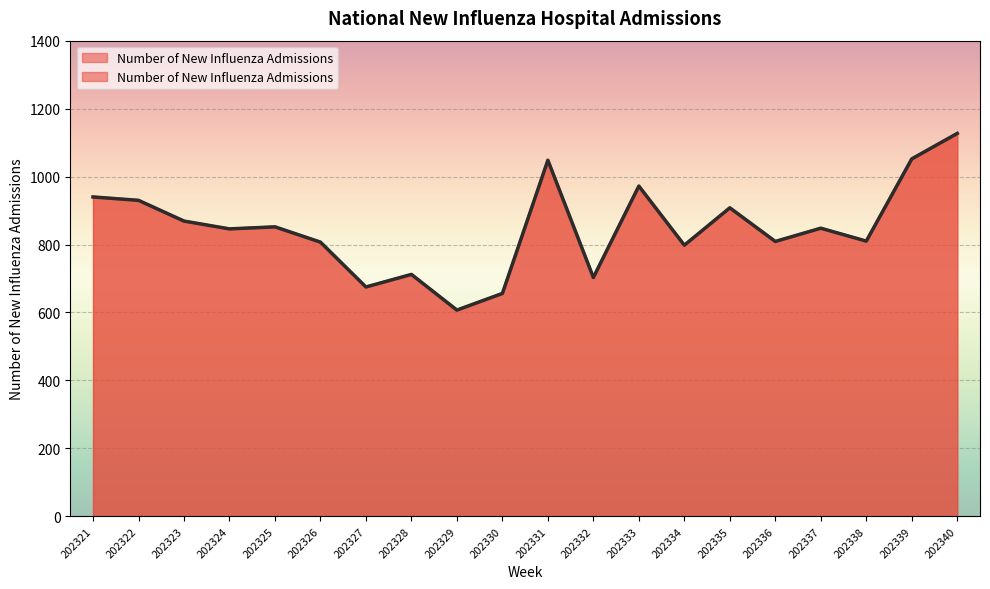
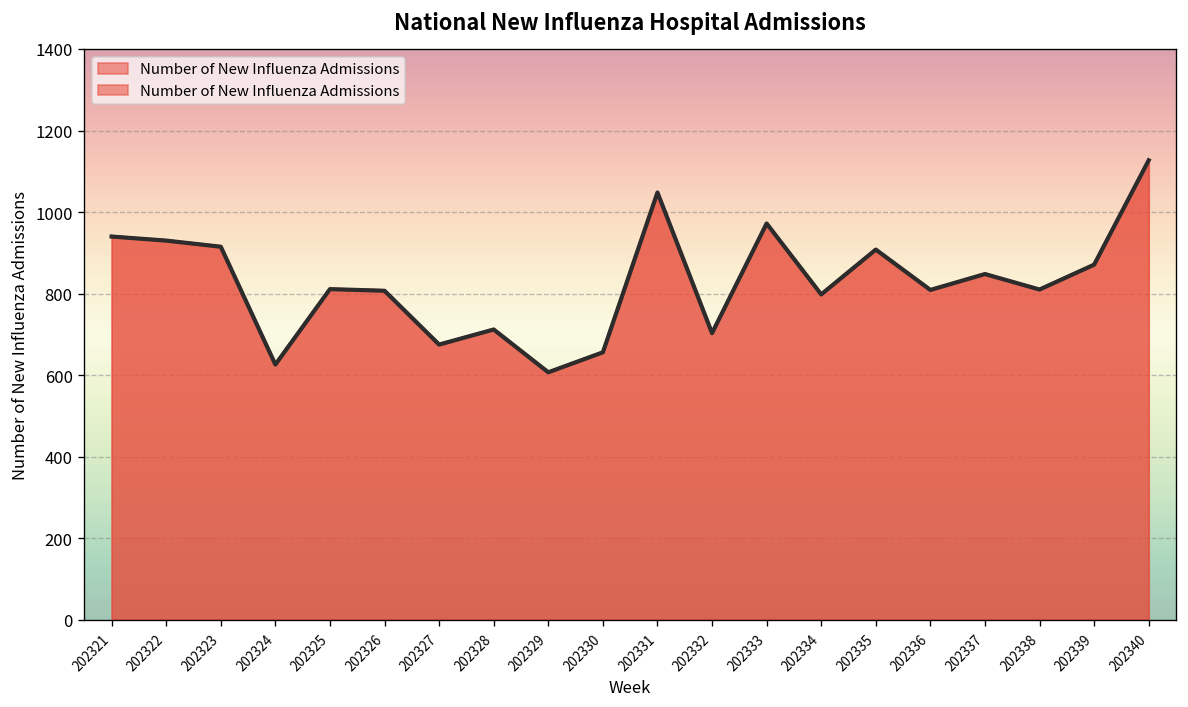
202323: 870 -> 920
202324: 850 -> 630
202325: 850 -> 810
202339: 1050 -> 870
